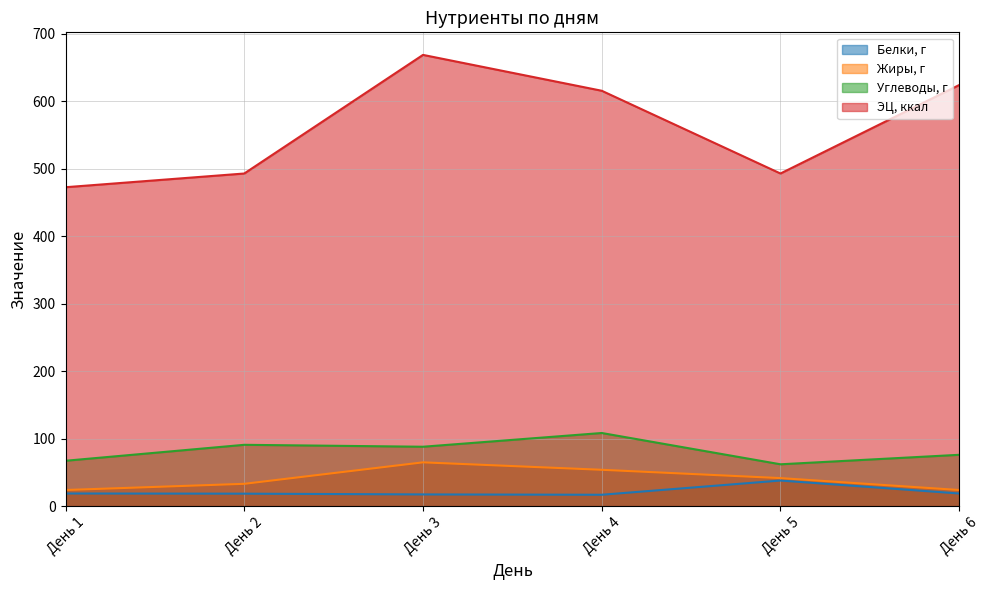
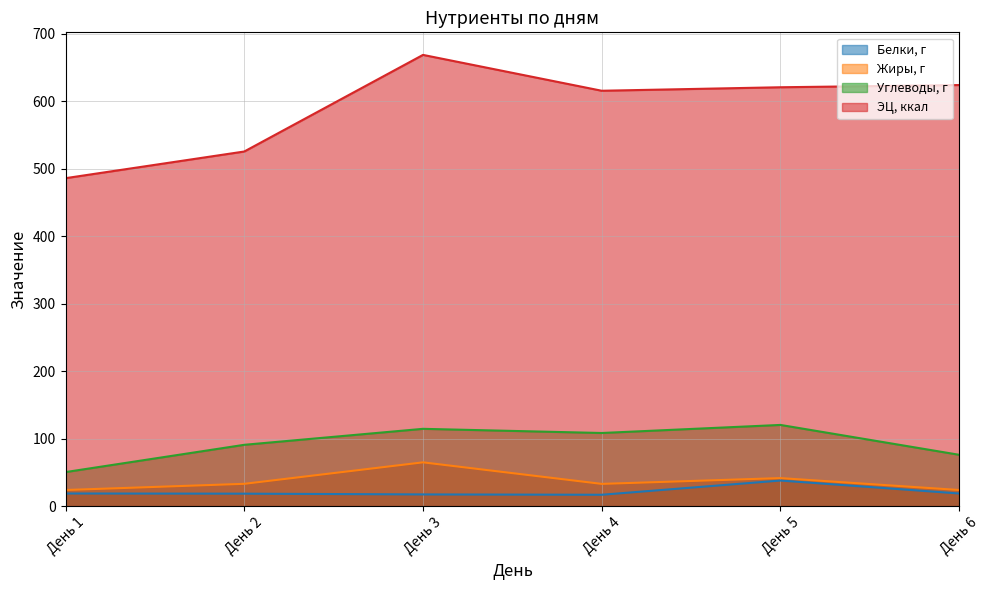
Углеводы, г, День 1: 70 -> 50
ЭЦ, ккал, День 1: 470 -> 490
ЭЦ, ккал, День 2: 490 -> 530
Углеводы, г, День 3: 90 -> 110
Жиры, г, День 4: 50 -> 30
Углеводы, г, День 5: 60 -> 120
ЭЦ, ккал, День 5: 490 -> 620
